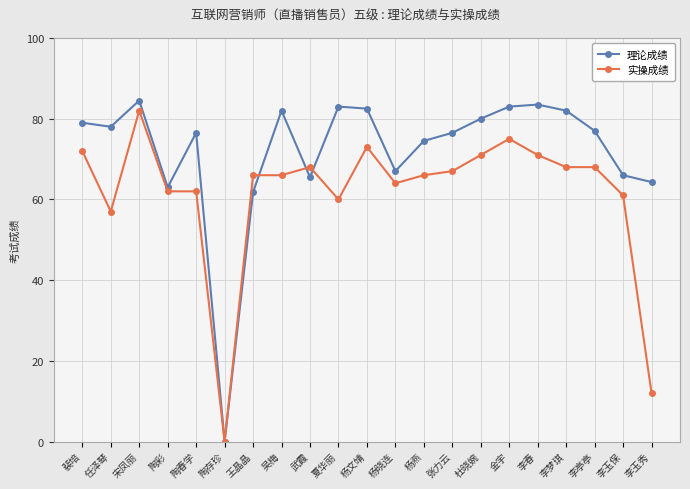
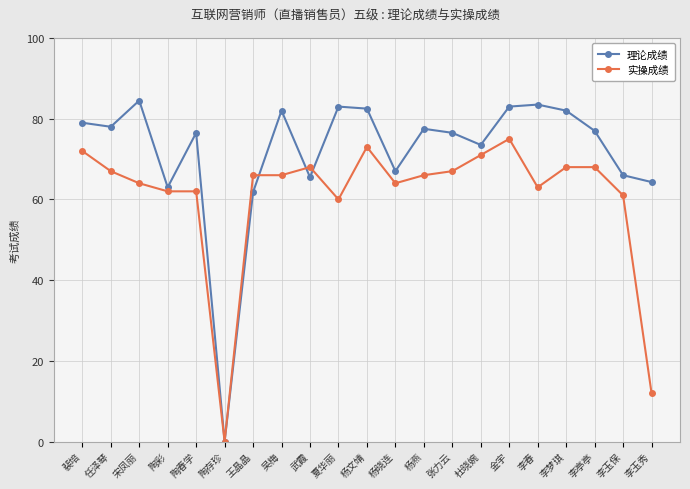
实操成绩, 任泽琴: 57 -> 67
实操成绩, 宋凤丽: 82 -> 64
理论成绩, 杨燕: 75 -> 78
理论成绩, 杜晓婉: 80 -> 74
实操成绩, 李春: 71 -> 63
